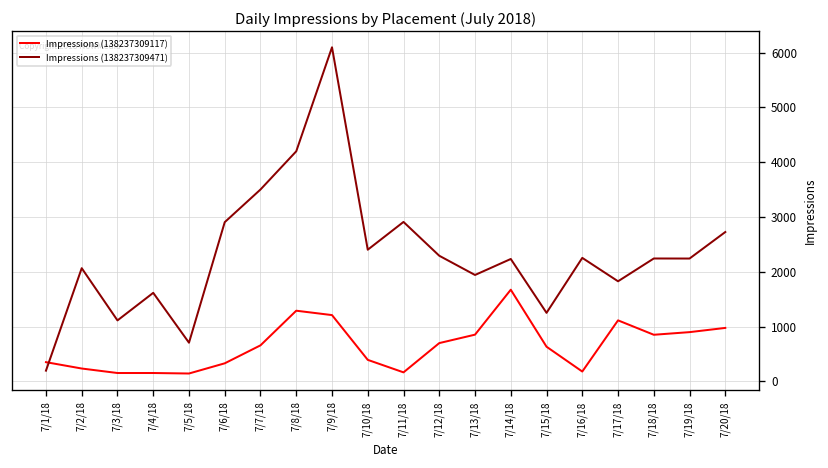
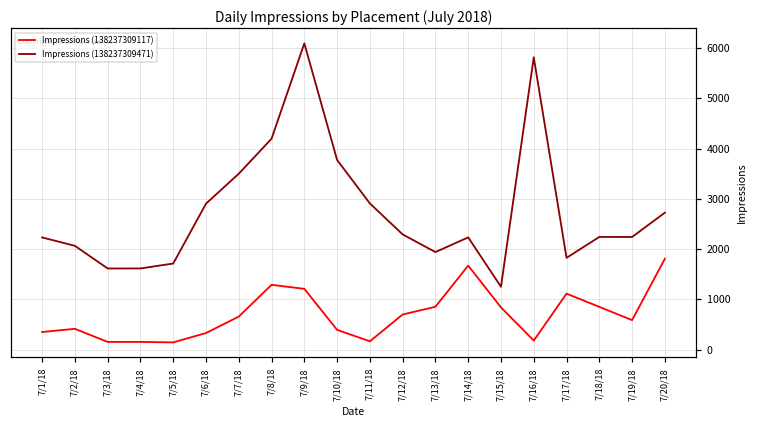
Impressions (138237309471), 7/1/18: 200 -> 2200
Impressions (138237309117), 7/2/18: 200 -> 400
Impressions (138237309471), 7/3/18: 1100 -> 1600
Impressions (138237309471), 7/5/18: 700 -> 1700
Impressions (138237309471), 7/10/18: 2400 -> 3800
Impressions (138237309117), 7/15/18: 600 -> 800
Impressions (138237309471), 7/16/18: 2300 -> 5800
Impressions (138237309117), 7/19/18: 900 -> 600
Impressions (138237309117), 7/20/18: 1000 -> 1800
